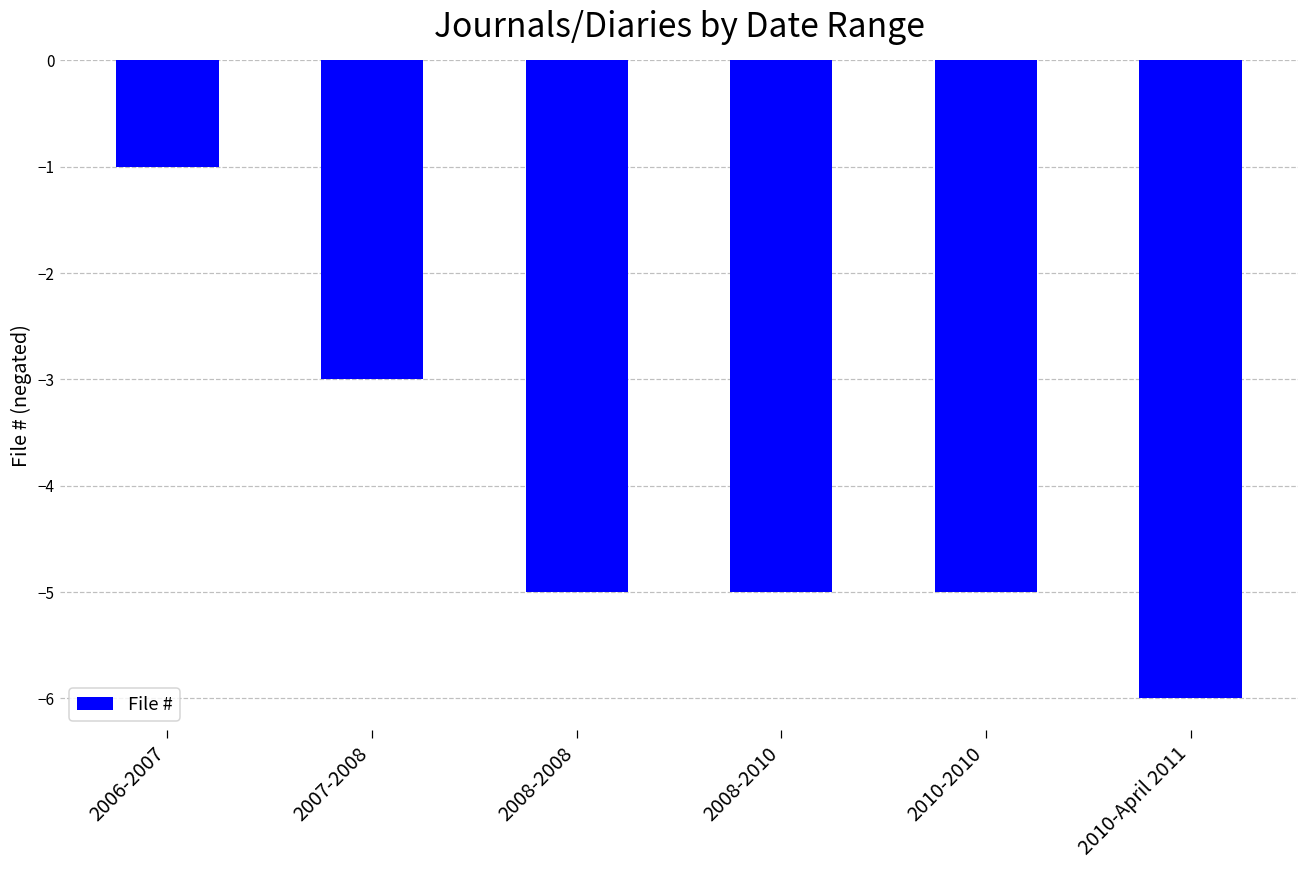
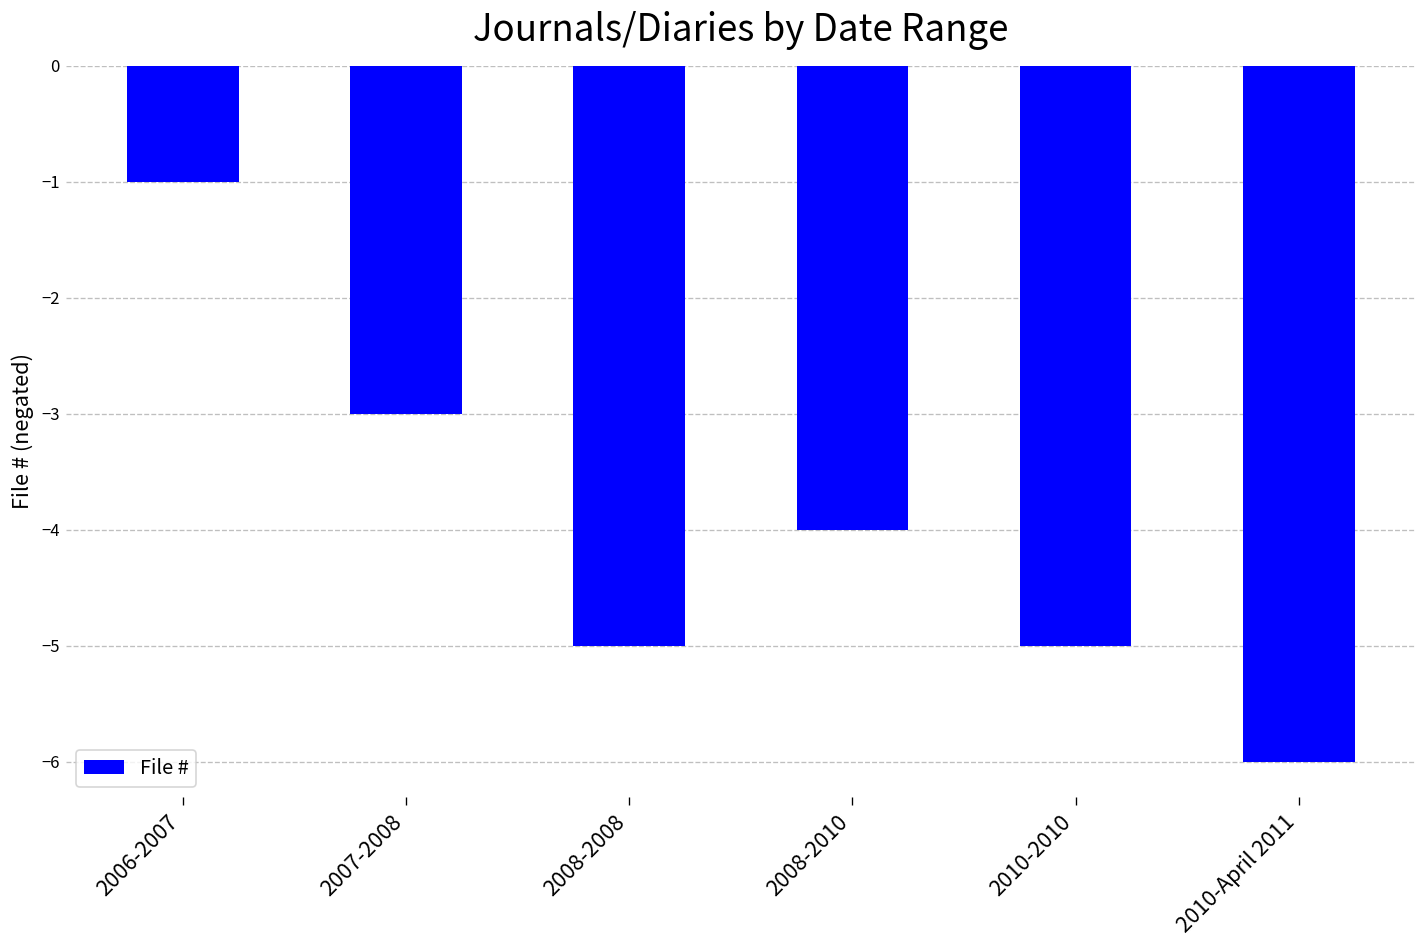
2008-2010: -5.0 -> -4.0
